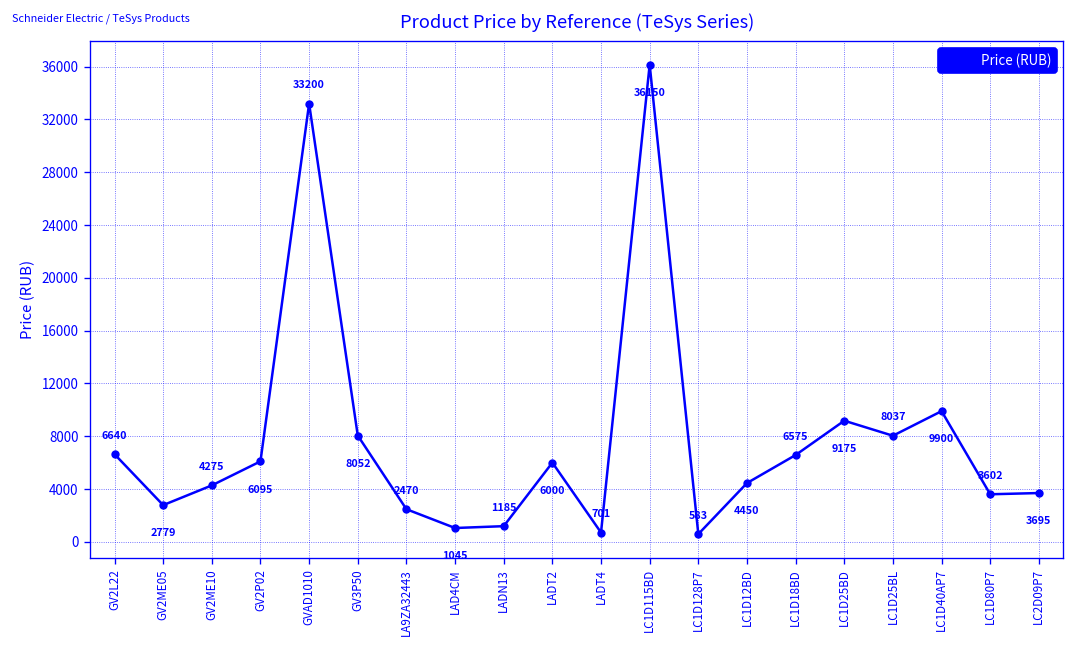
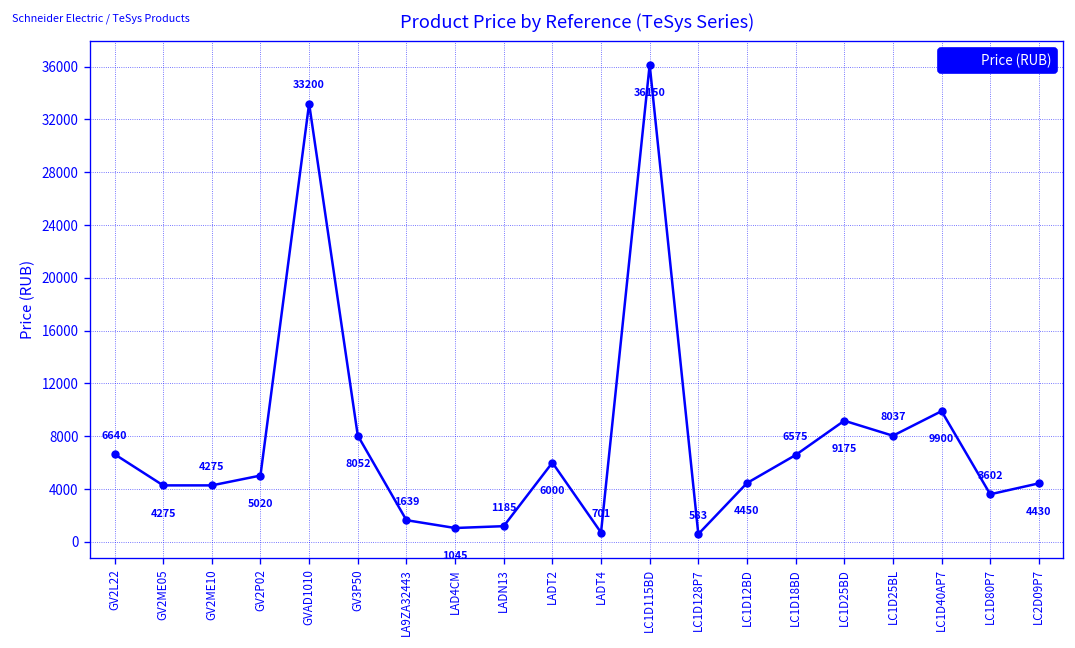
GV2ME05: 2779 -> 4275
GV2P02: 6095 -> 5020
LA9ZA32443: 2470 -> 1639
LC2D09P7: 3695 -> 4430
